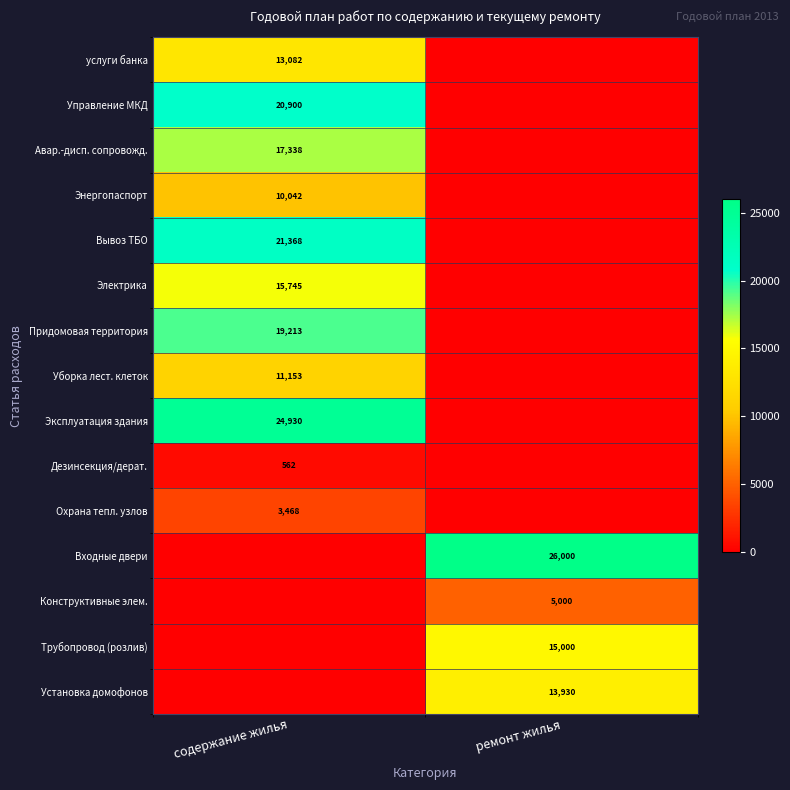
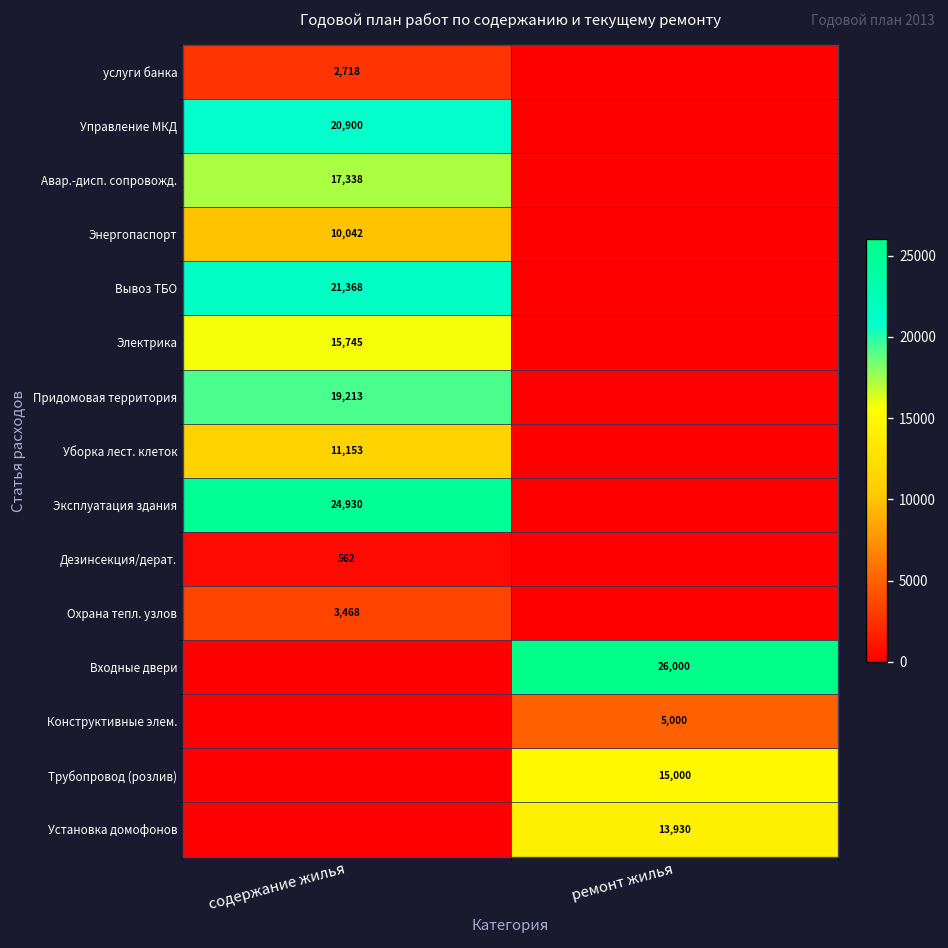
услуги банка, содержание жилья: 13,082 -> 2,718
